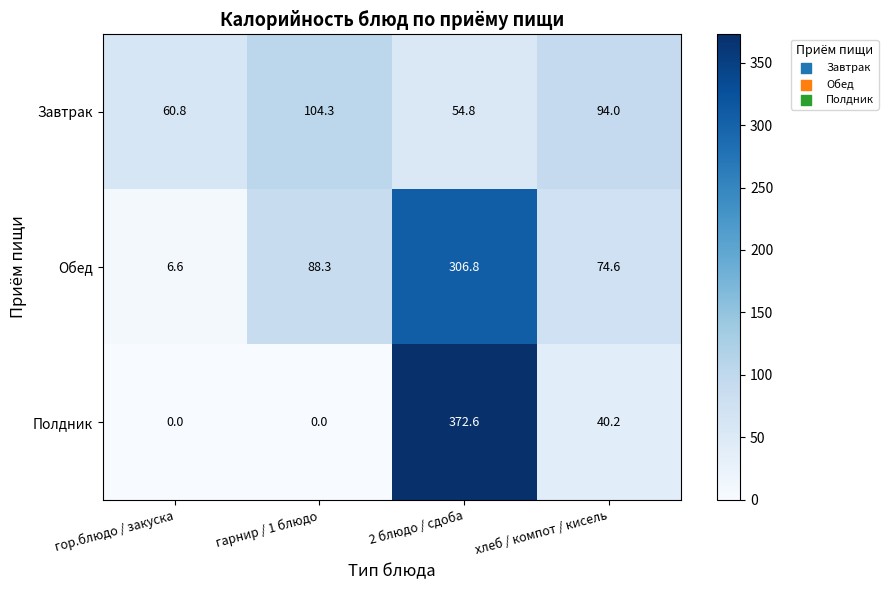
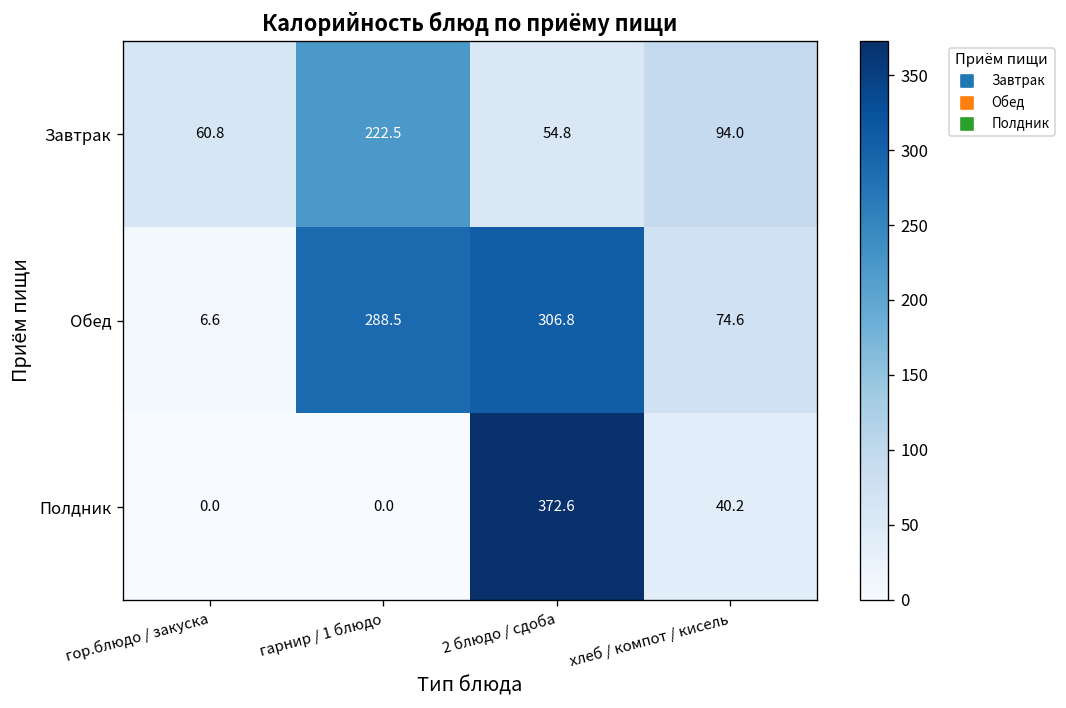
Завтрак, гарнир / 1 блюдо: 104.3 -> 222.5
Обед, гарнир / 1 блюдо: 88.3 -> 288.5
